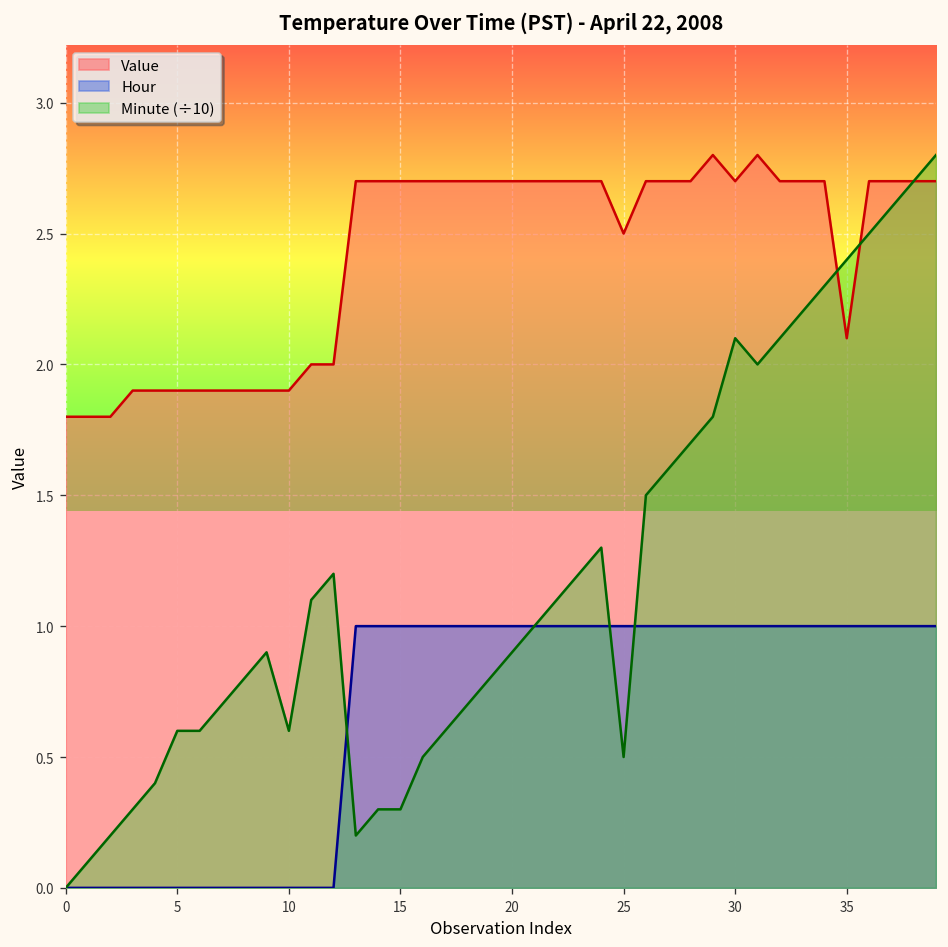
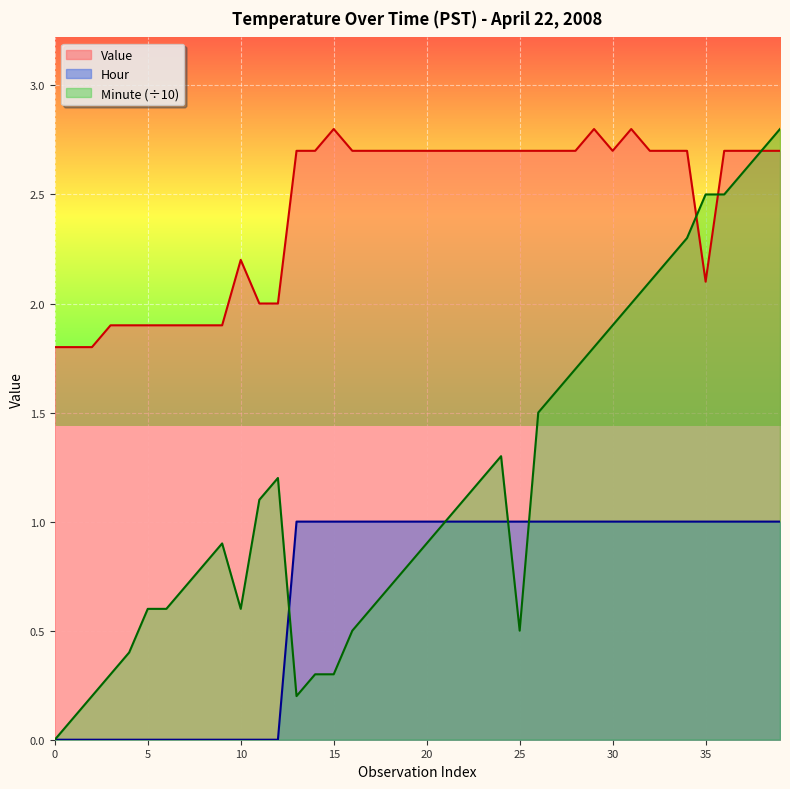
Value, 10: 1.9 -> 2.2
Value, 15: 2.7 -> 2.8
Value, 25: 2.5 -> 2.7
Minute (÷10), 30: 2.10 -> 1.90
Minute (÷10), 35: 2.40 -> 2.50
